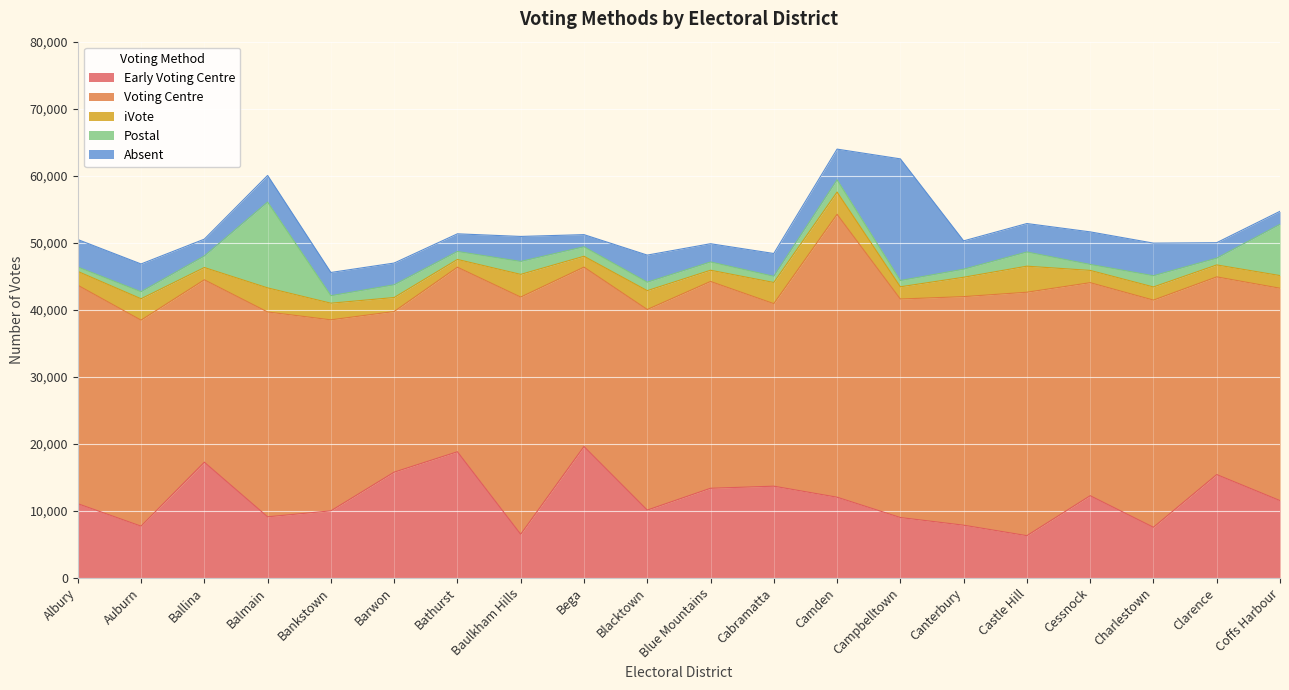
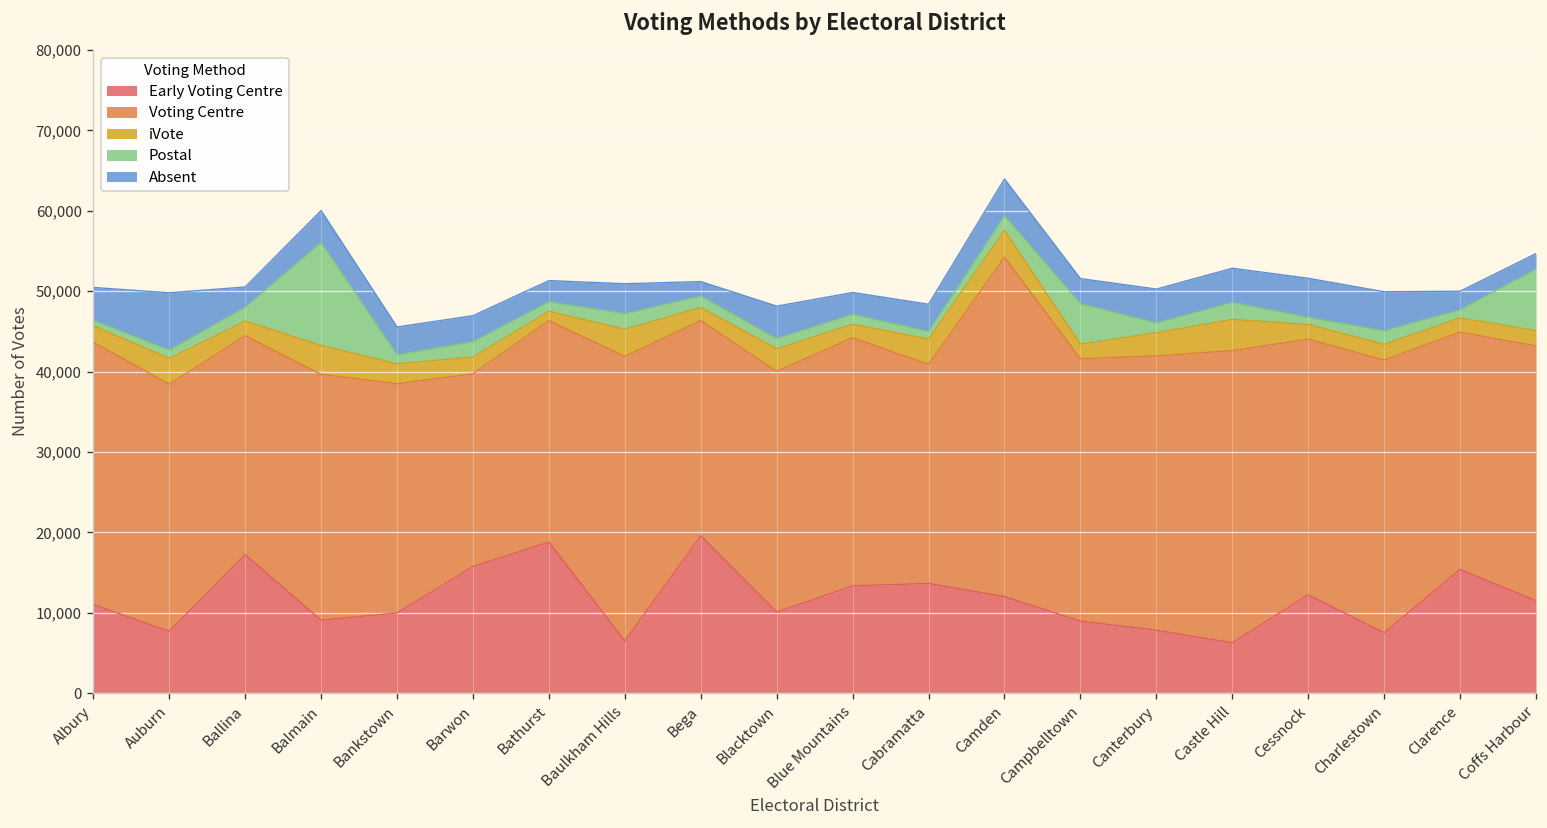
Absent, Auburn: 4,000 -> 7,000
Postal, Campbelltown: 1,000 -> 5,000
Absent, Campbelltown: 18,000 -> 3,000
